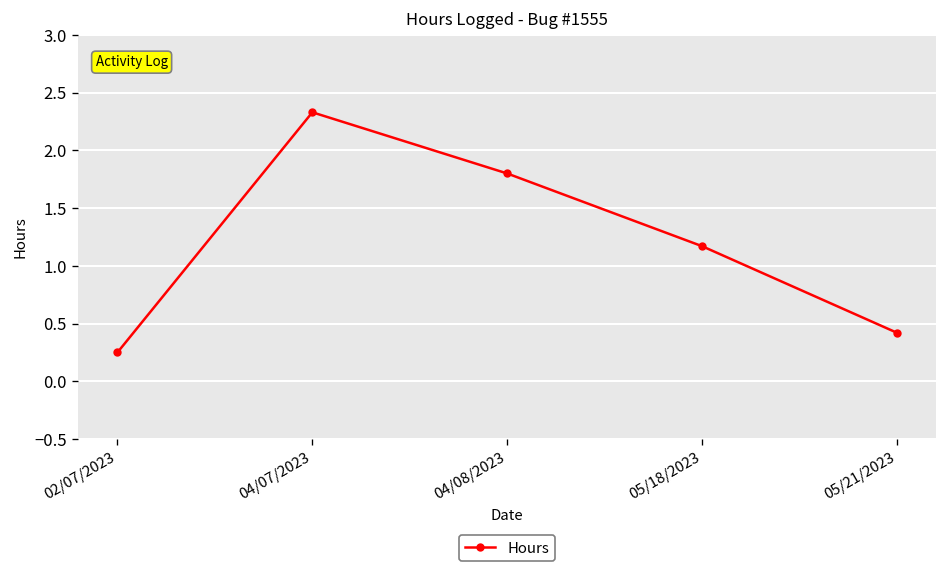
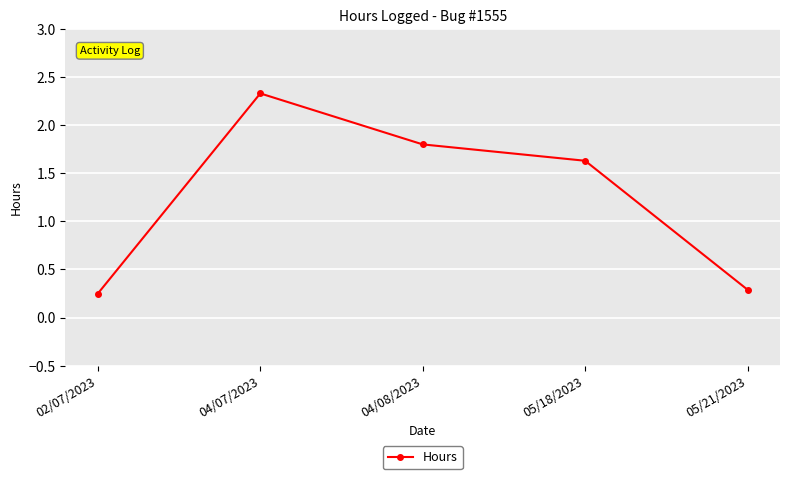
05/18/2023: 1.2 -> 1.6
05/21/2023: 0.4 -> 0.3
